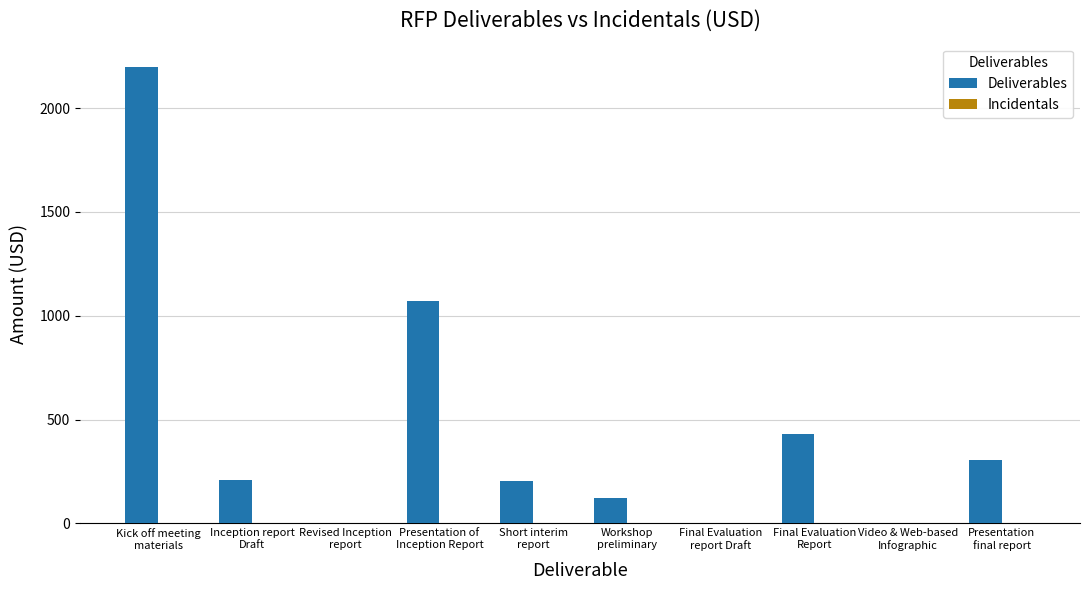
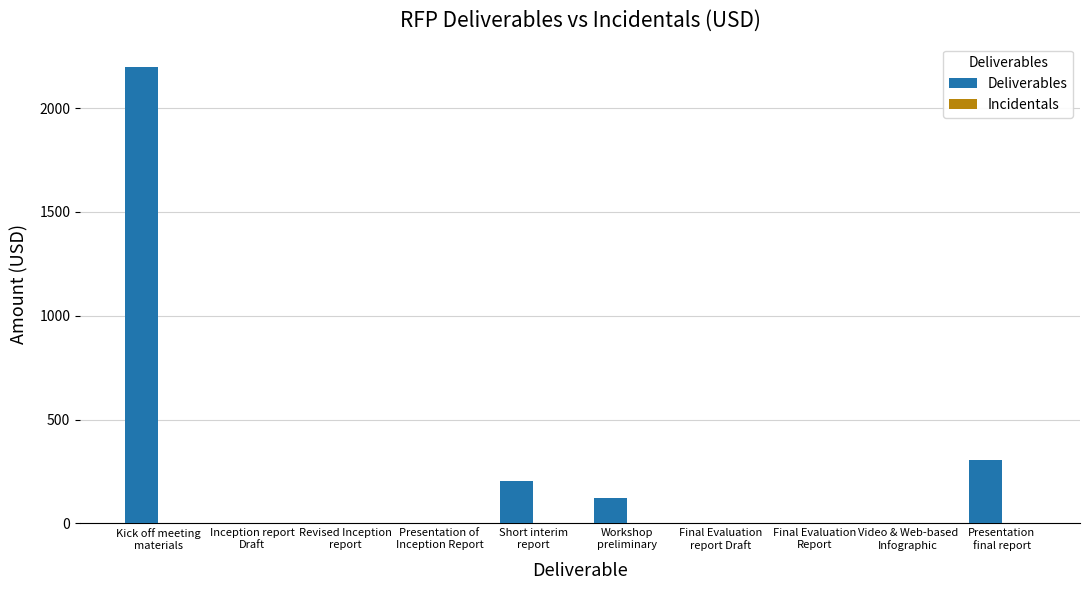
Deliverables, Inception report Draft: 210 -> 0
Deliverables, Presentation of Inception Report: 1070 -> 0
Deliverables, Final Evaluation Report: 430 -> 0
